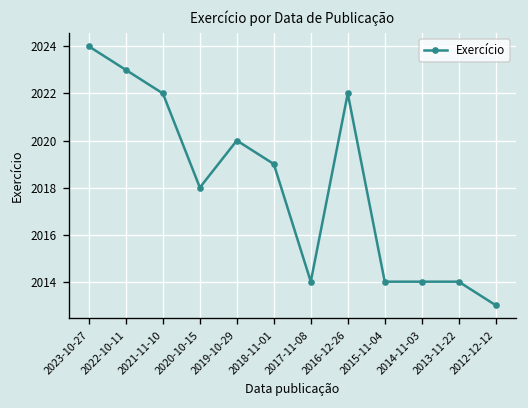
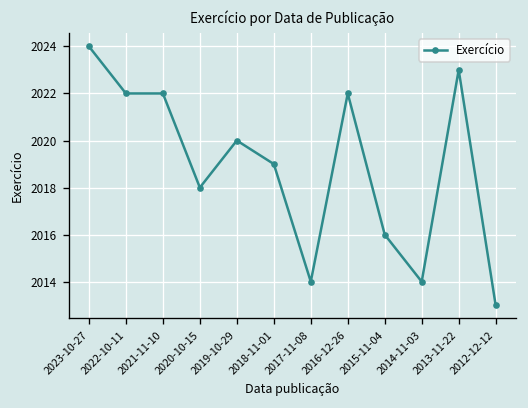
2022-10-11: 2023 -> 2022
2015-11-04: 2014 -> 2016
2013-11-22: 2014 -> 2023
